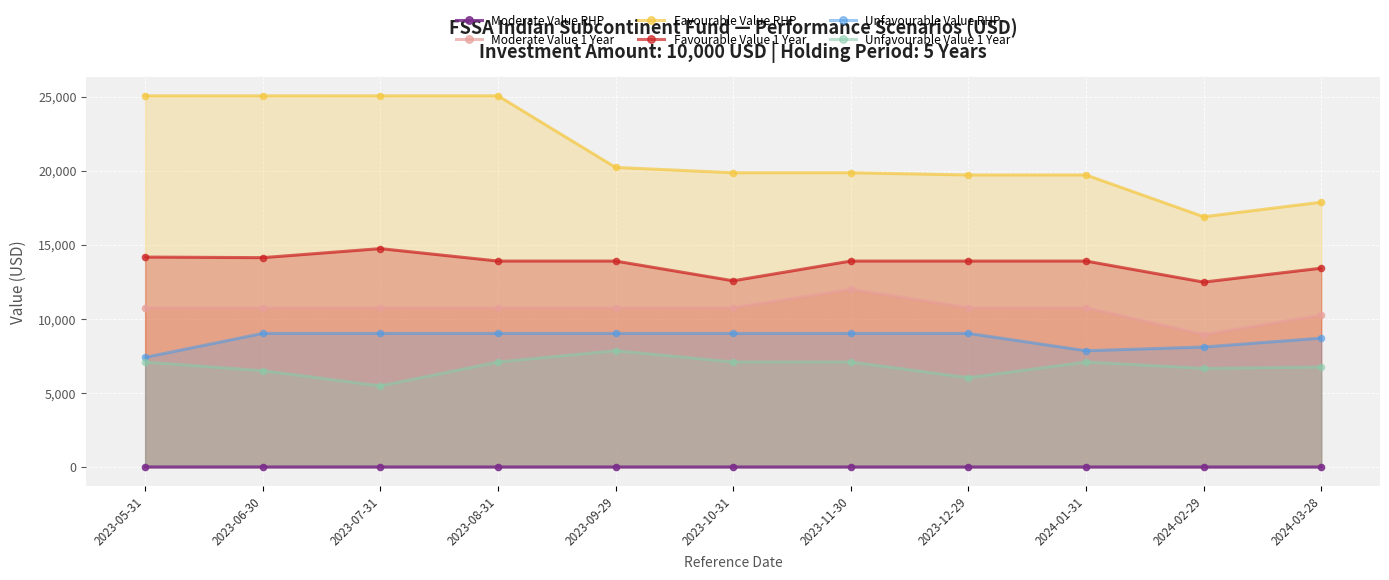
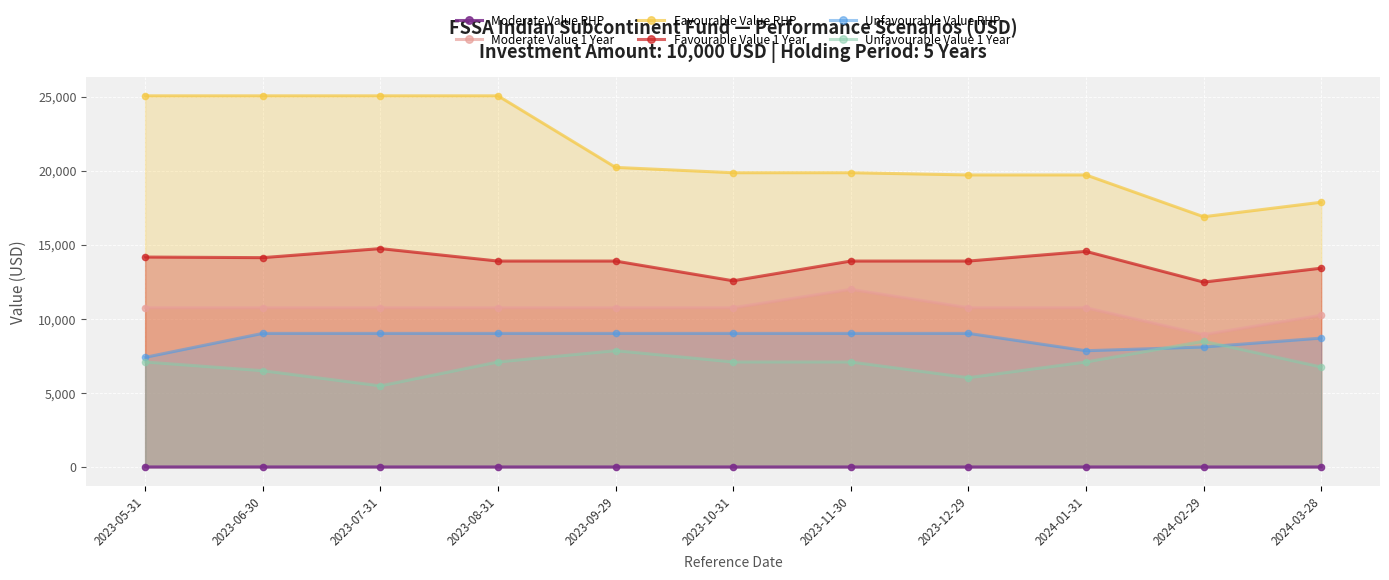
Favourable Value 1 Year, 2024-01-31: 13,900 -> 14,600
Unfavourable Value 1 Year, 2024-02-29: 6,700 -> 8,500
